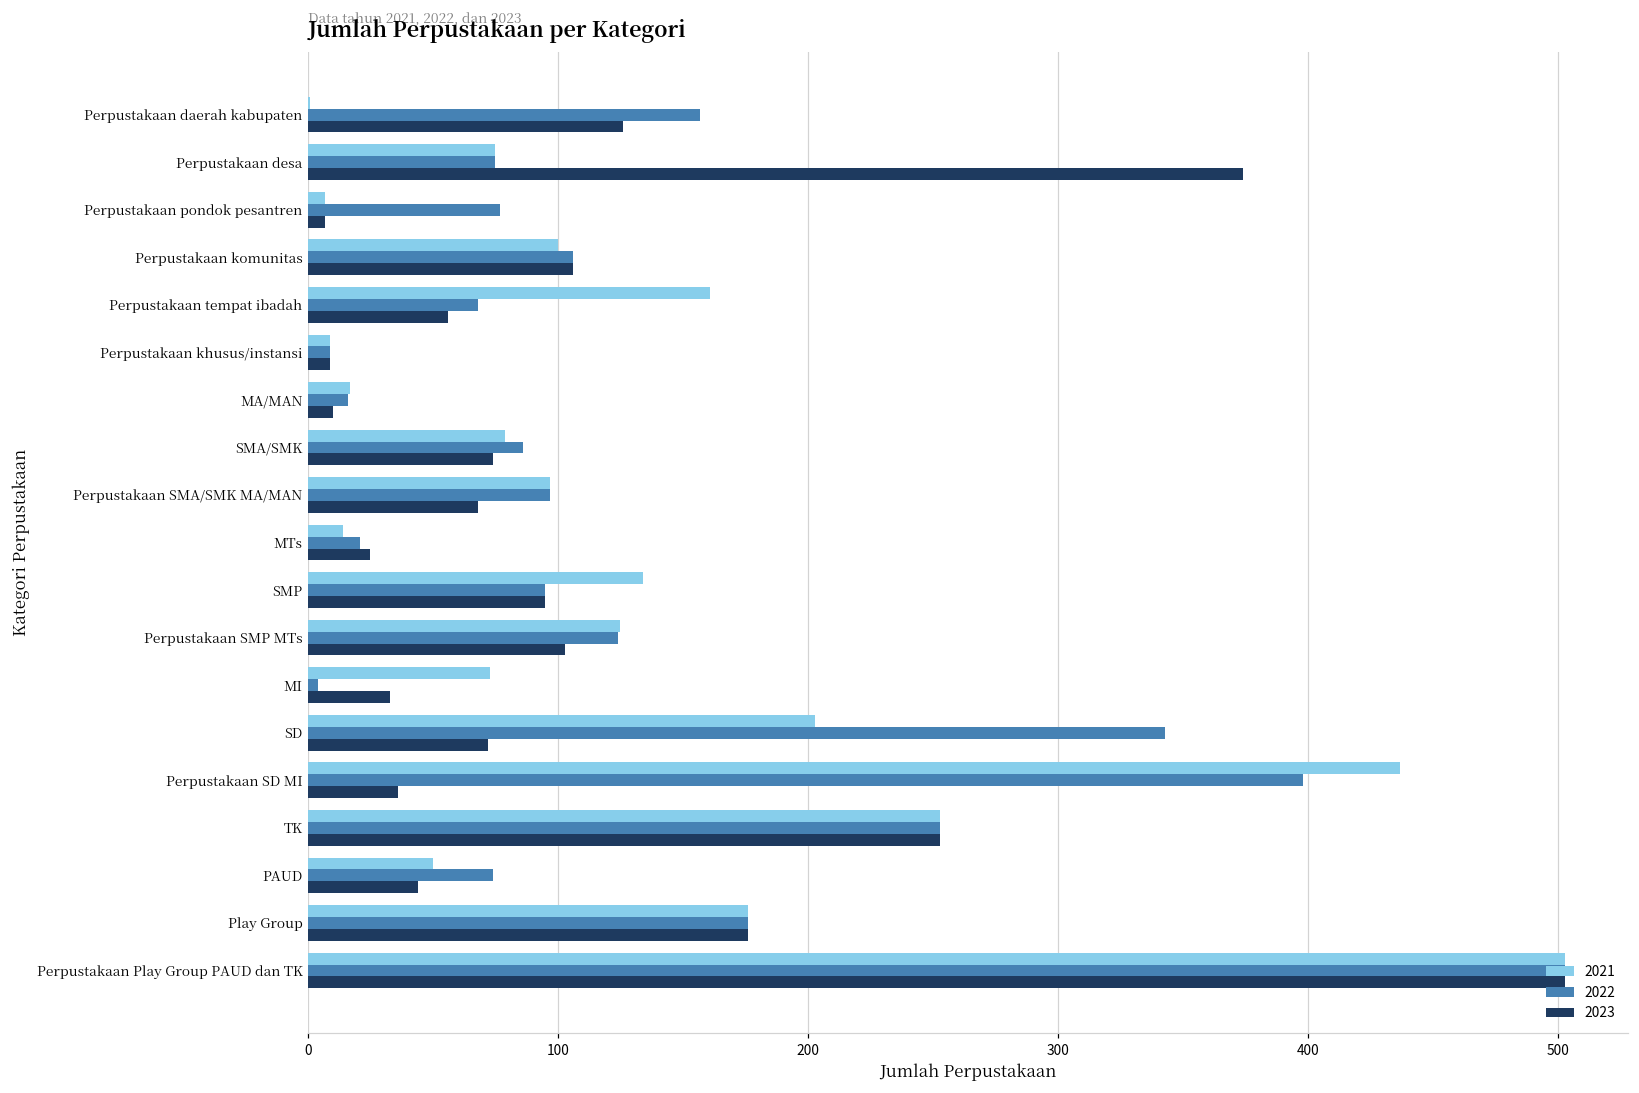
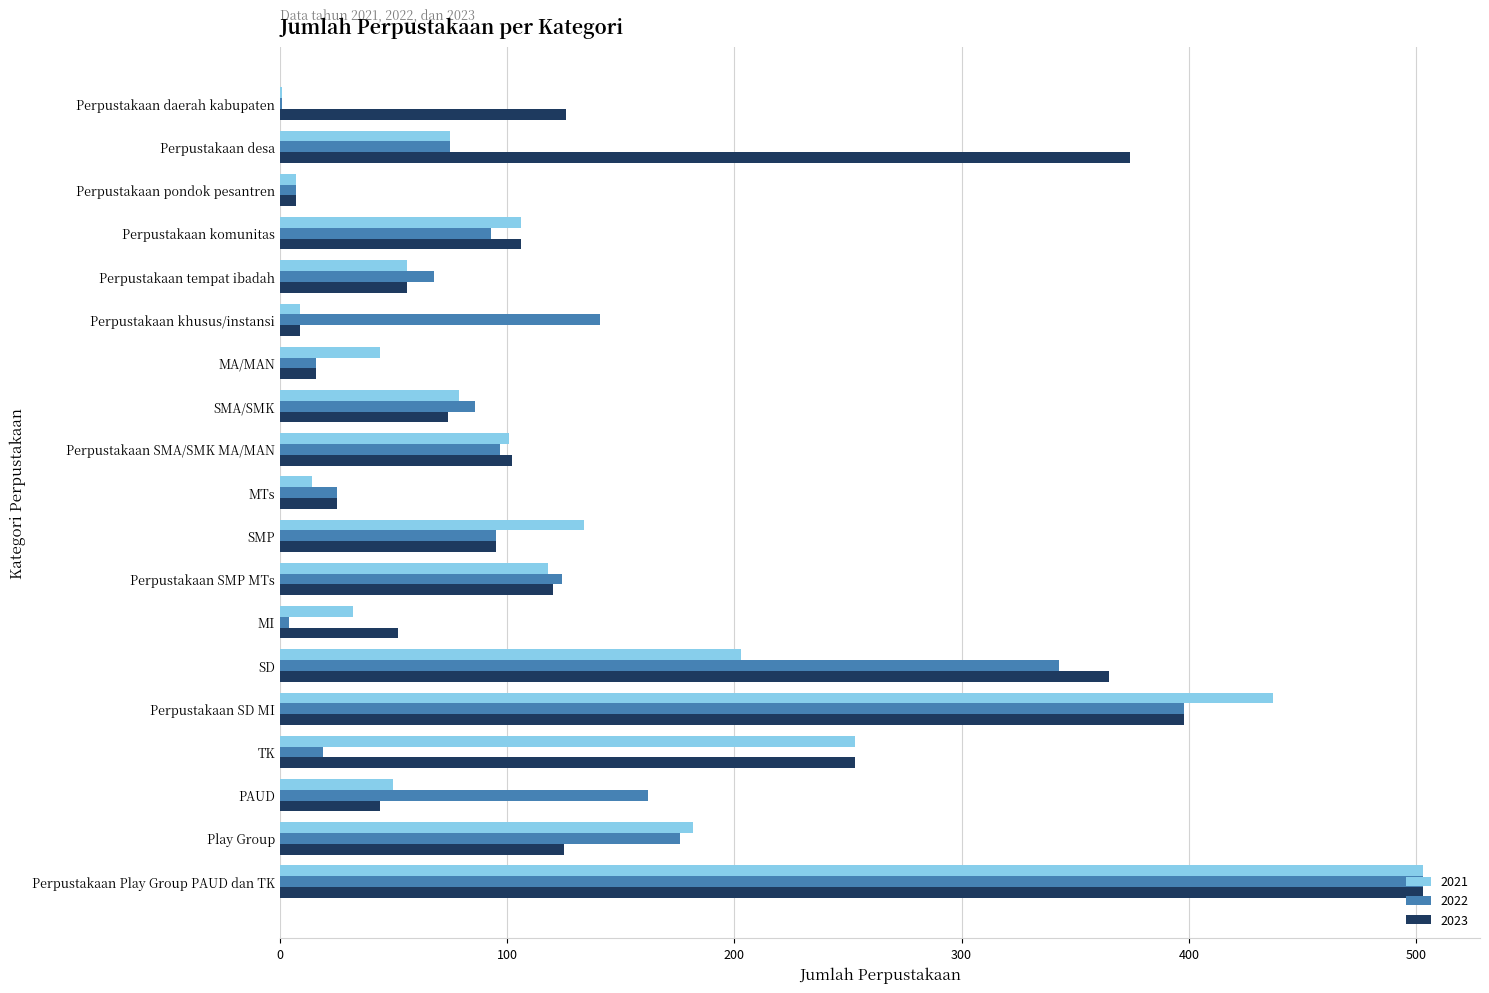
2022, Perpustakaan daerah kabupaten: 157 -> 1
2022, Perpustakaan pondok pesantren: 77 -> 7
2021, Perpustakaan komunitas: 100 -> 106
2022, Perpustakaan komunitas: 106 -> 93
2021, Perpustakaan tempat ibadah: 161 -> 56
2022, Perpustakaan khusus/instansi: 9 -> 141
2021, MA/MAN: 17 -> 44
2023, MA/MAN: 10 -> 16
2021, Perpustakaan SMA/SMK MA/MAN: 97 -> 101
2023, Perpustakaan SMA/SMK MA/MAN: 68 -> 102
2022, MTs: 21 -> 25
2021, Perpustakaan SMP MTs: 125 -> 118
2023, Perpustakaan SMP MTs: 103 -> 120
2021, MI: 73 -> 32
2023, MI: 33 -> 52
2023, SD: 72 -> 365
2023, Perpustakaan SD MI: 36 -> 398
2022, TK: 253 -> 19
2022, PAUD: 74 -> 162
2021, Play Group: 176 -> 182
2023, Play Group: 176 -> 125
